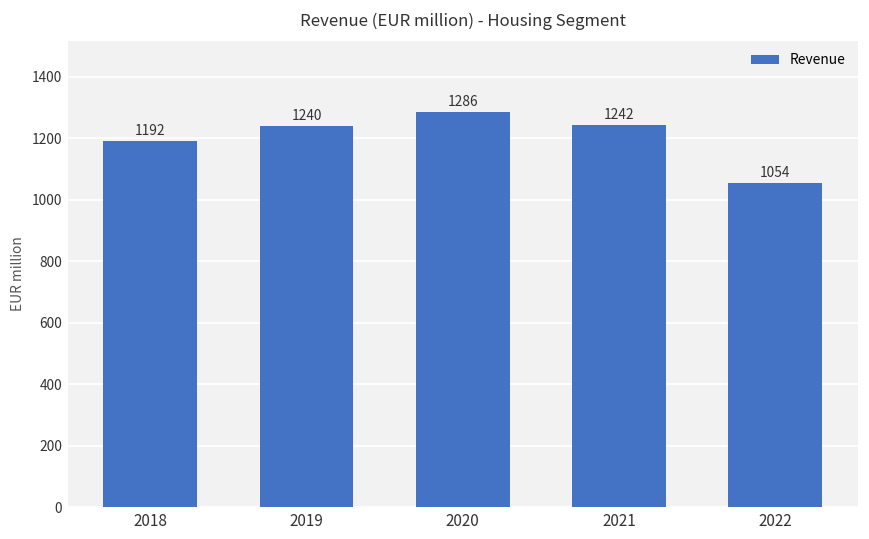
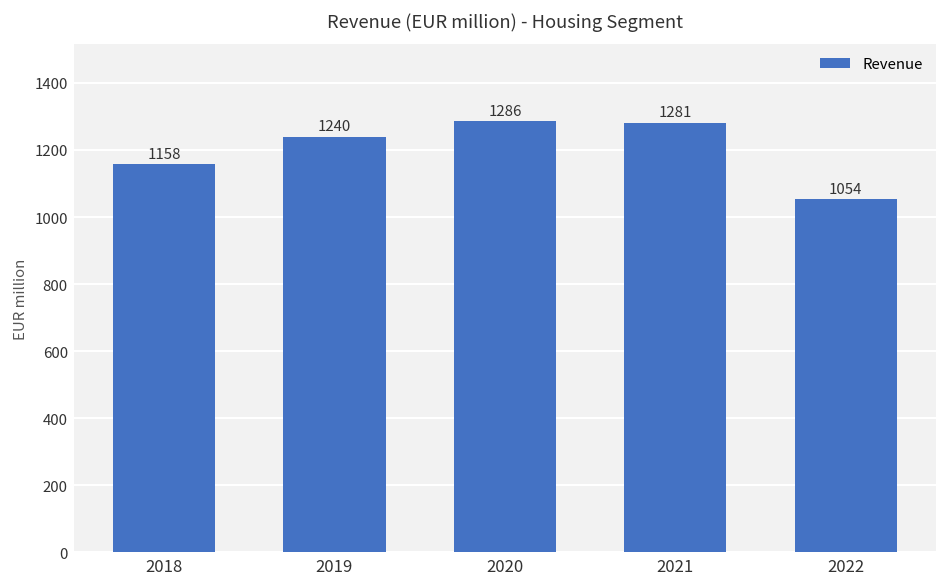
2018: 1192 -> 1158
2021: 1242 -> 1281
